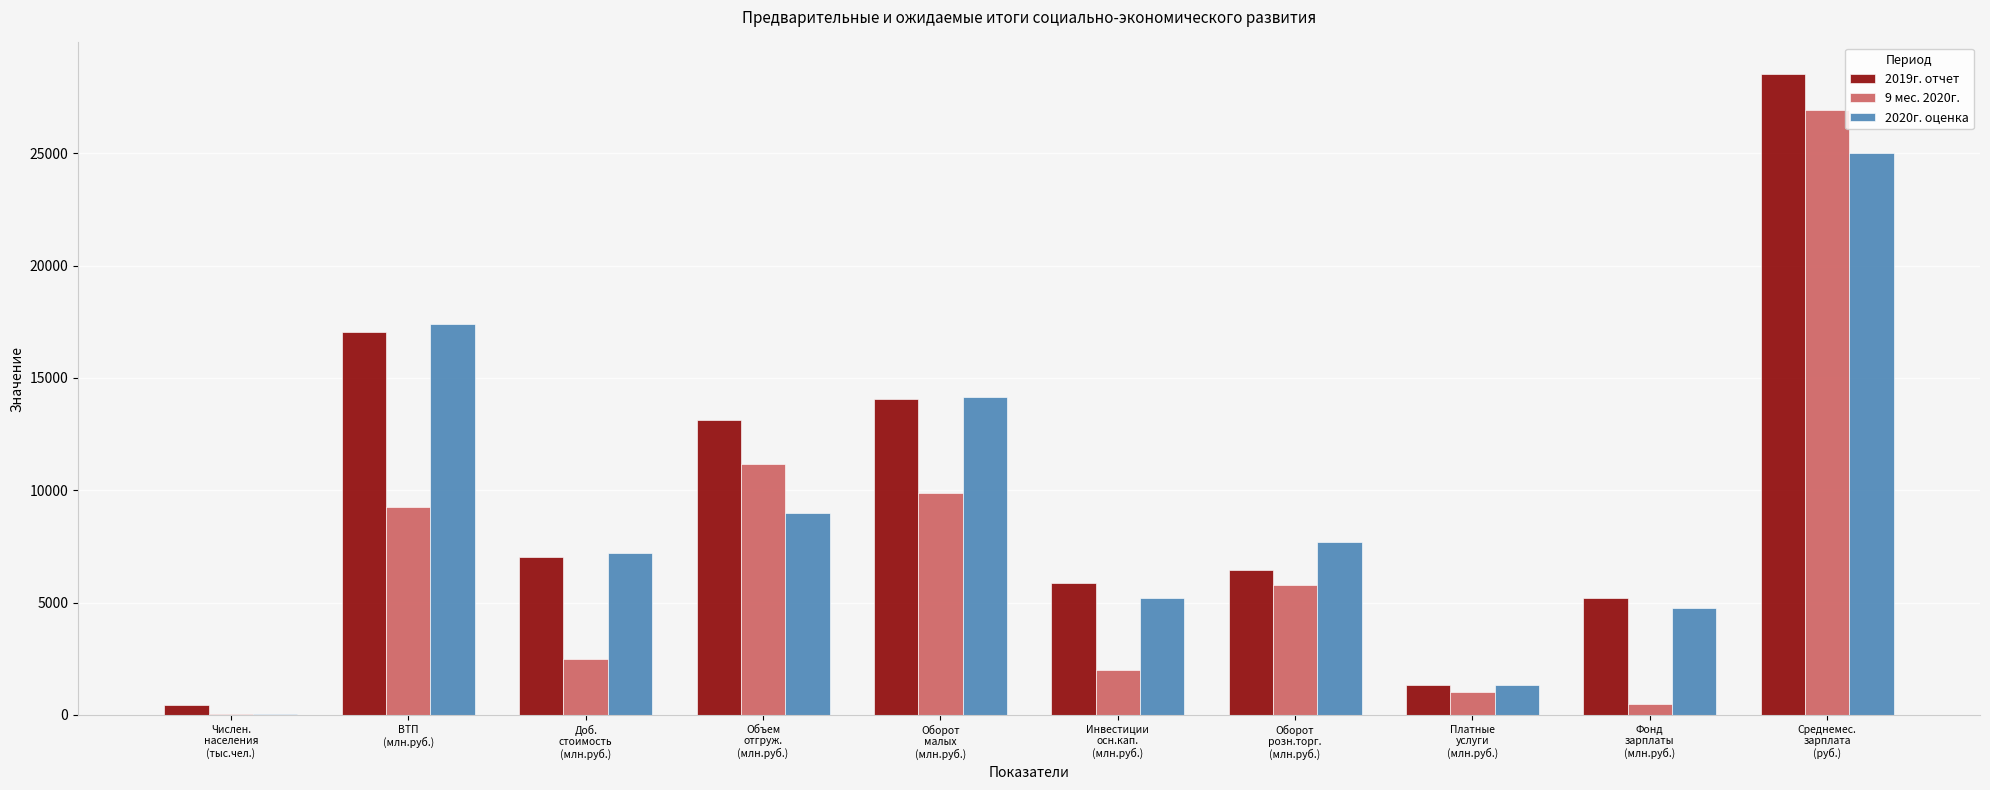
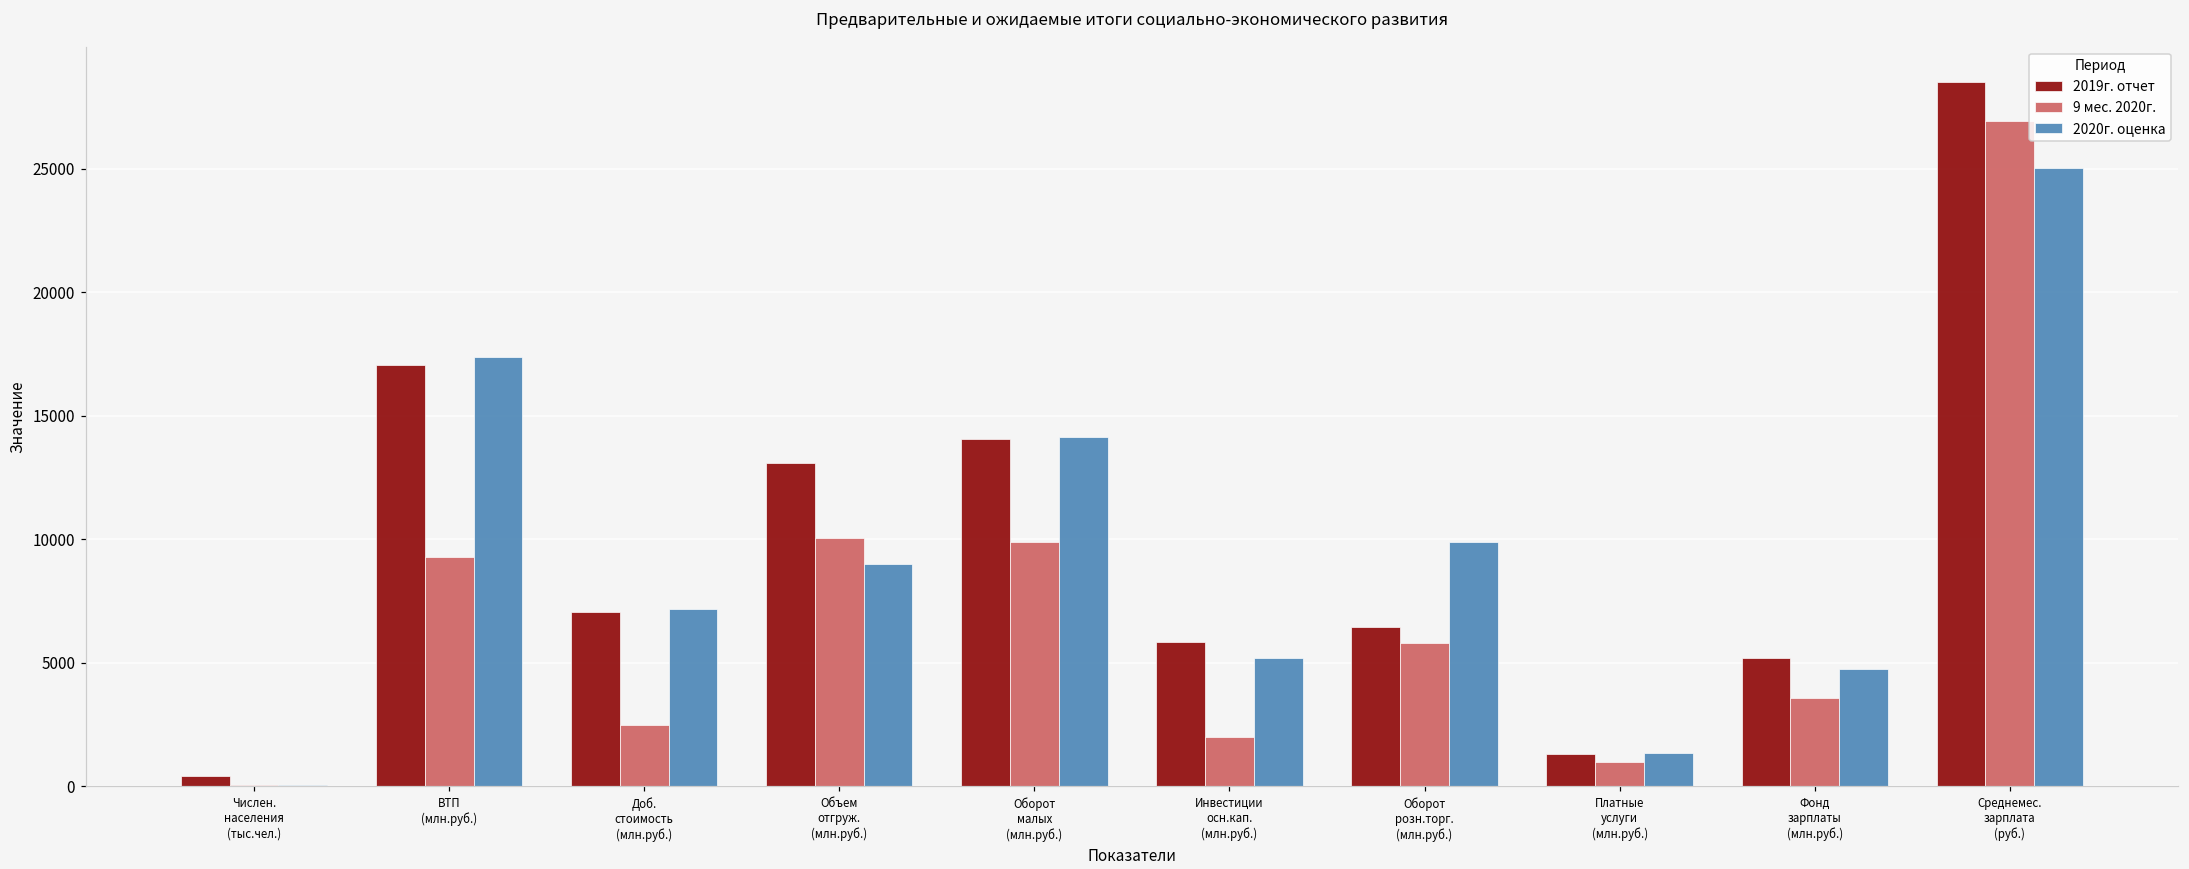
9 мес. 2020г., Объем отгруж. (млн.руб.): 11200 -> 10100
2020г. оценка, Оборот розн.торг. (млн.руб.): 7700 -> 9900
9 мес. 2020г., Фонд зарплаты (млн.руб.): 500 -> 3600
